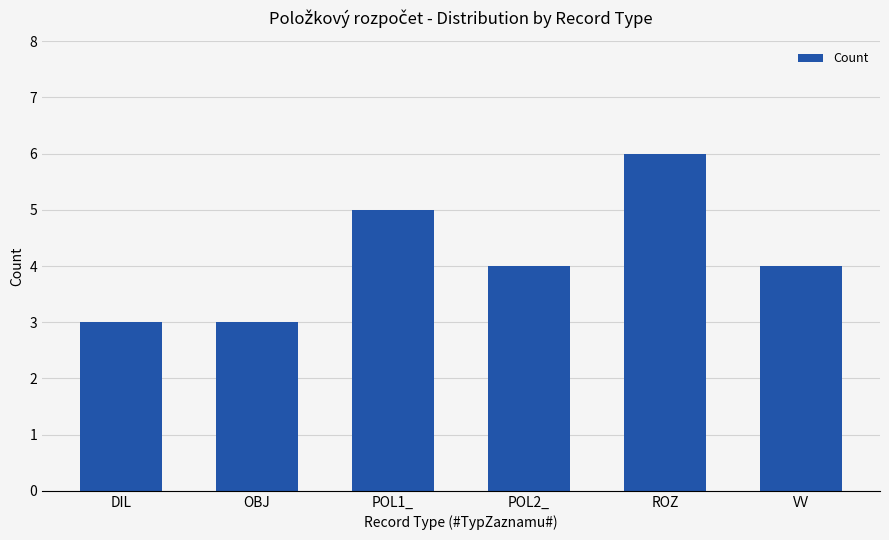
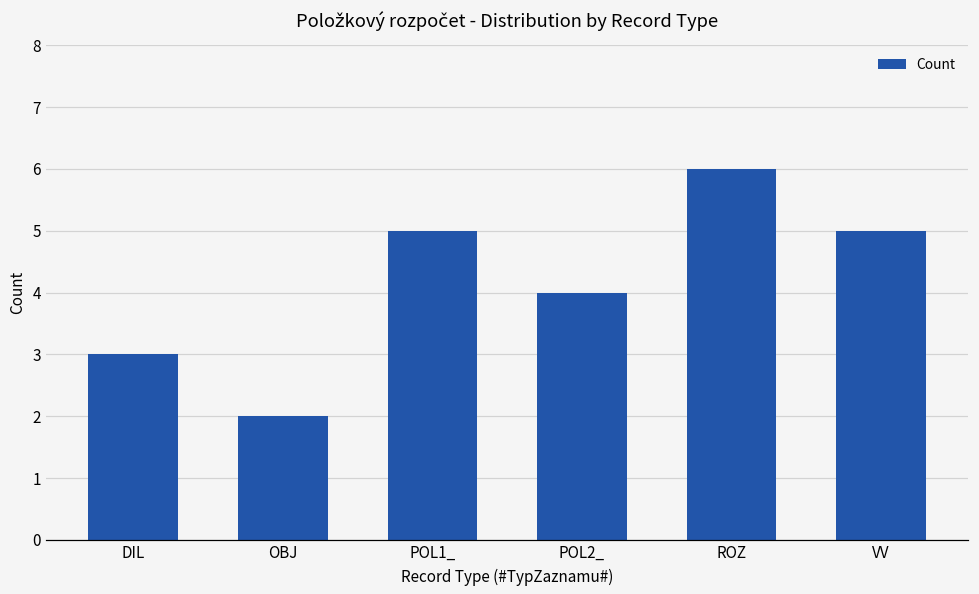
OBJ: 3 -> 2
VV: 4 -> 5
